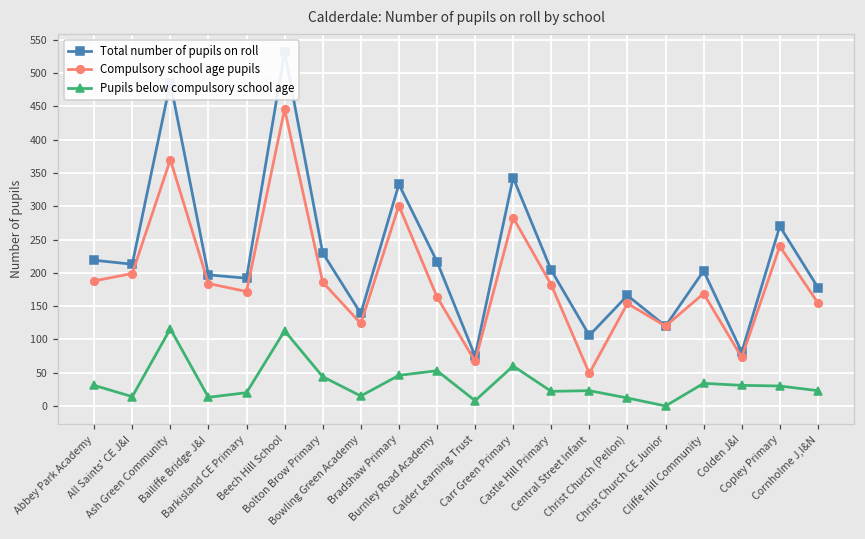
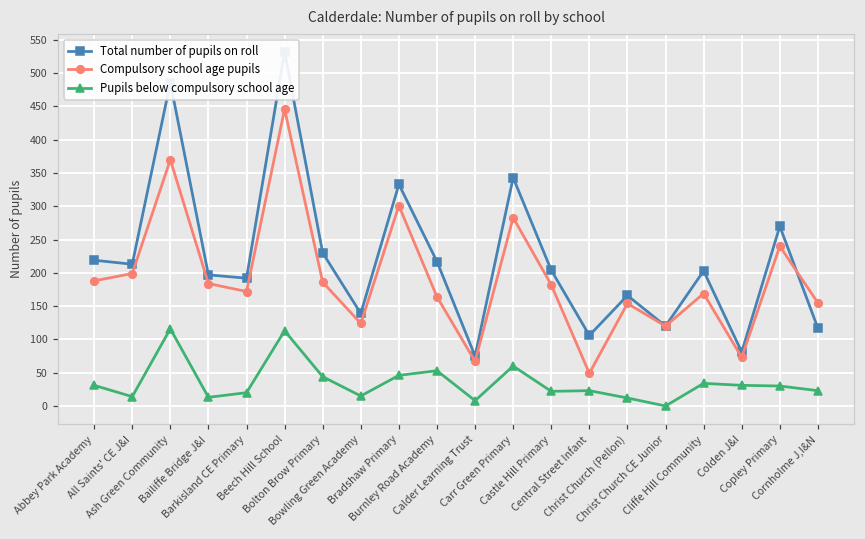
Total number of pupils on roll, Cornholme J,I&N: 180 -> 120
